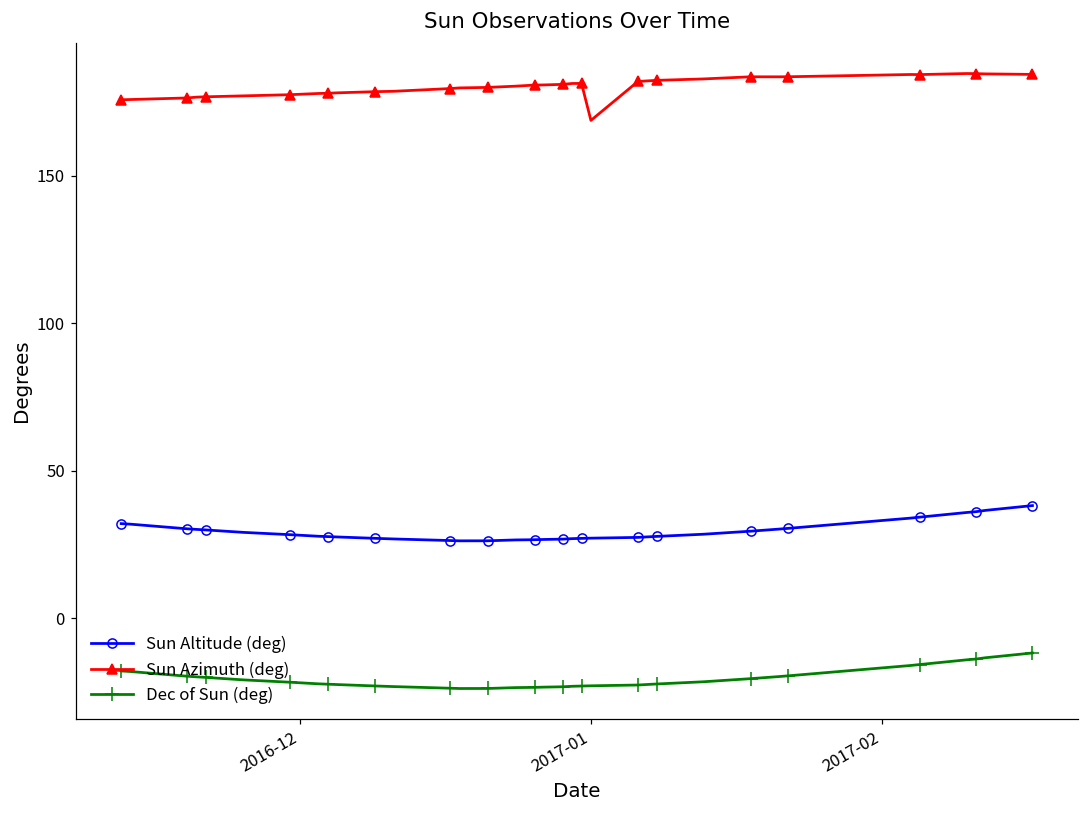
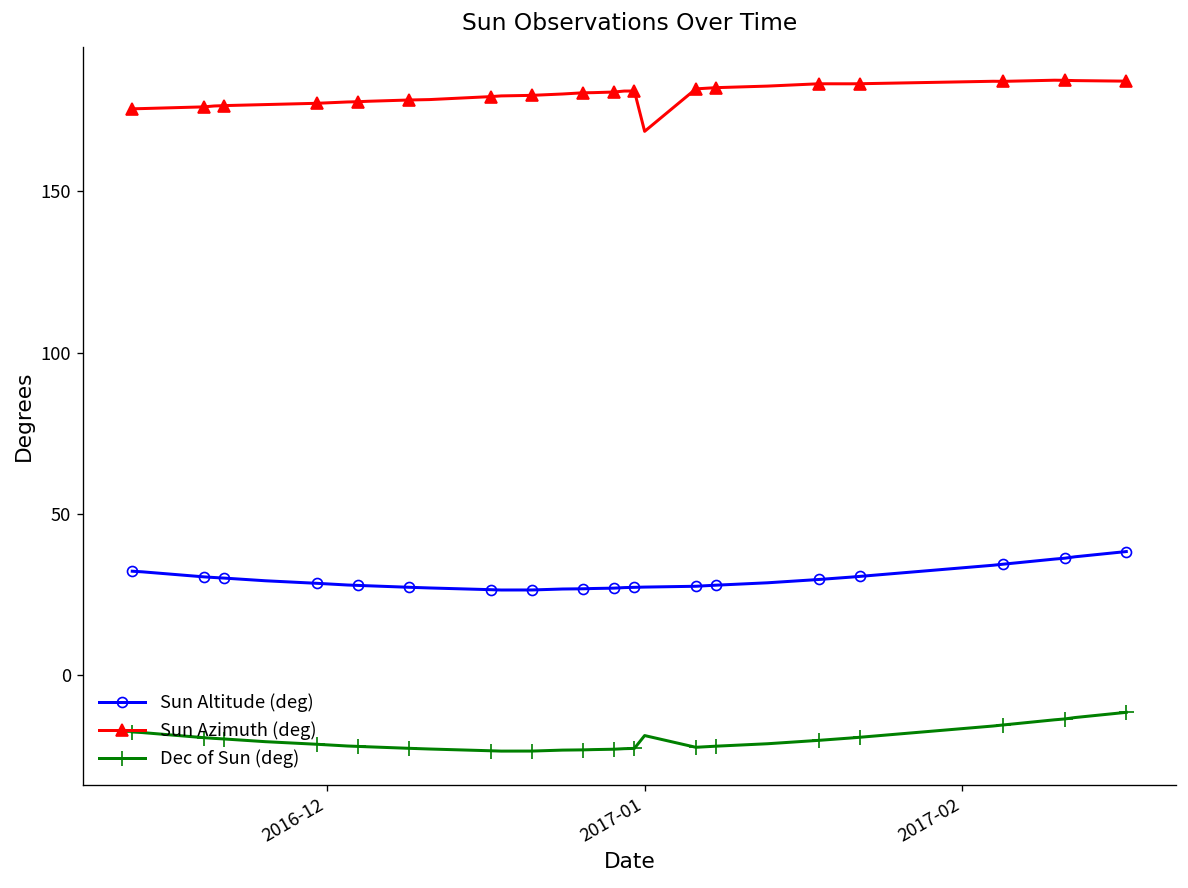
Dec of Sun (deg), 2017-01: -23 -> -19
